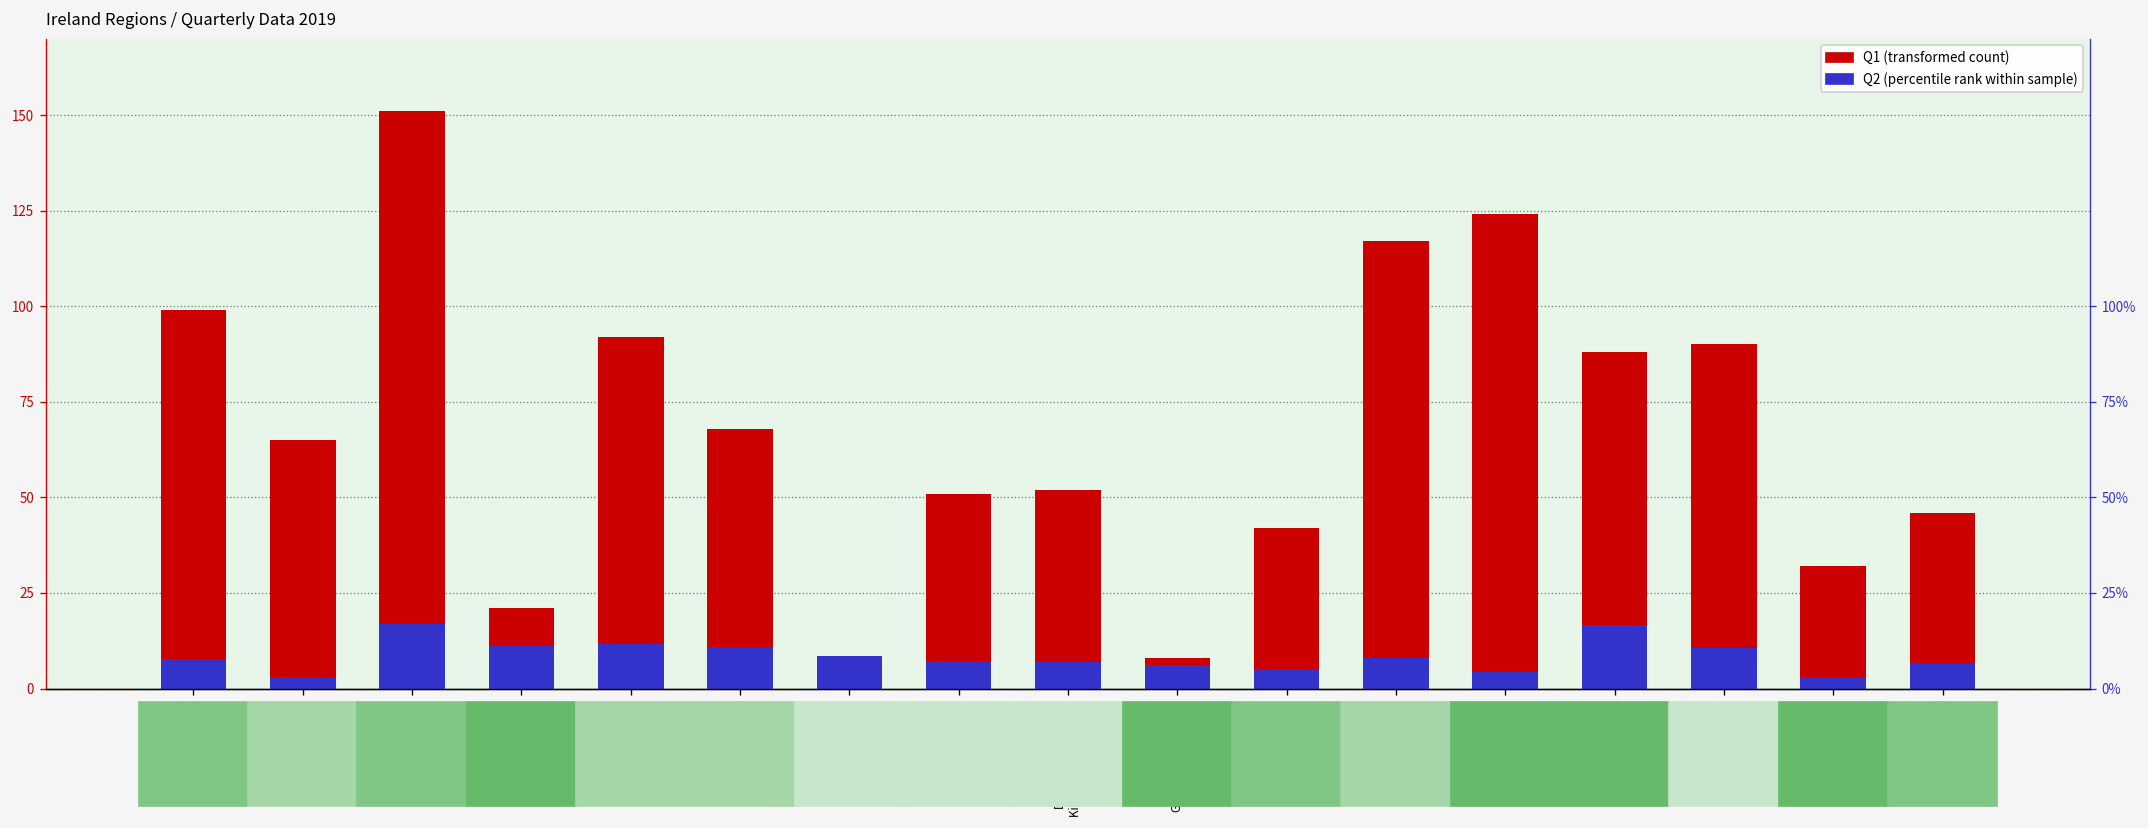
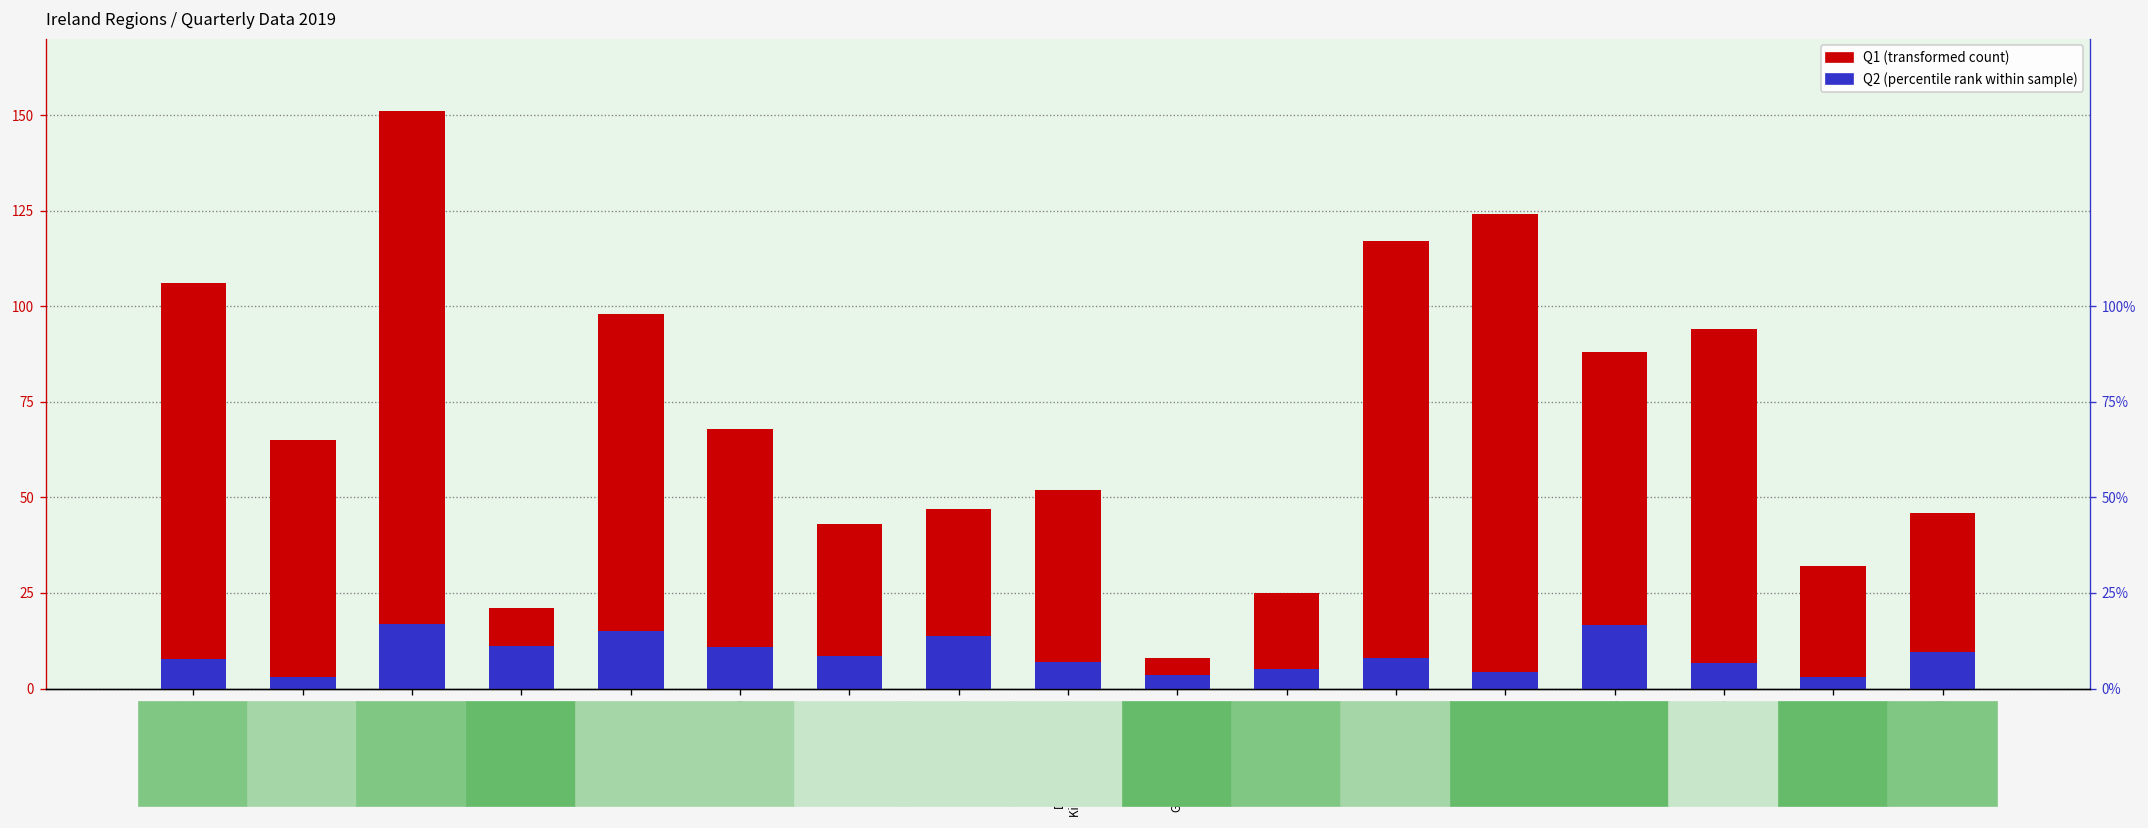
Q1 (transformed count), Carlow Kilkenny South Tipperary: 99 -> 106
Q1 (transformed count), Dublin North: 92 -> 98
Q2 (percentile rank within sample), Dublin North: 12 -> 15
Q1 (transformed count), Dublin South Central: 7 -> 43
Q1 (transformed count), Dublin South East Wicklow: 51 -> 47
Q2 (percentile rank within sample), Dublin South East Wicklow: 7 -> 14
Q2 (percentile rank within sample), Galway Roscommon: 6 -> 3
Q1 (transformed count), Kerry: 42 -> 25
Q1 (transformed count), The Midlands: 90 -> 94
Q2 (percentile rank within sample), The Midlands: 11 -> 7
Q2 (percentile rank within sample), Waterford Wexford: 7 -> 9
